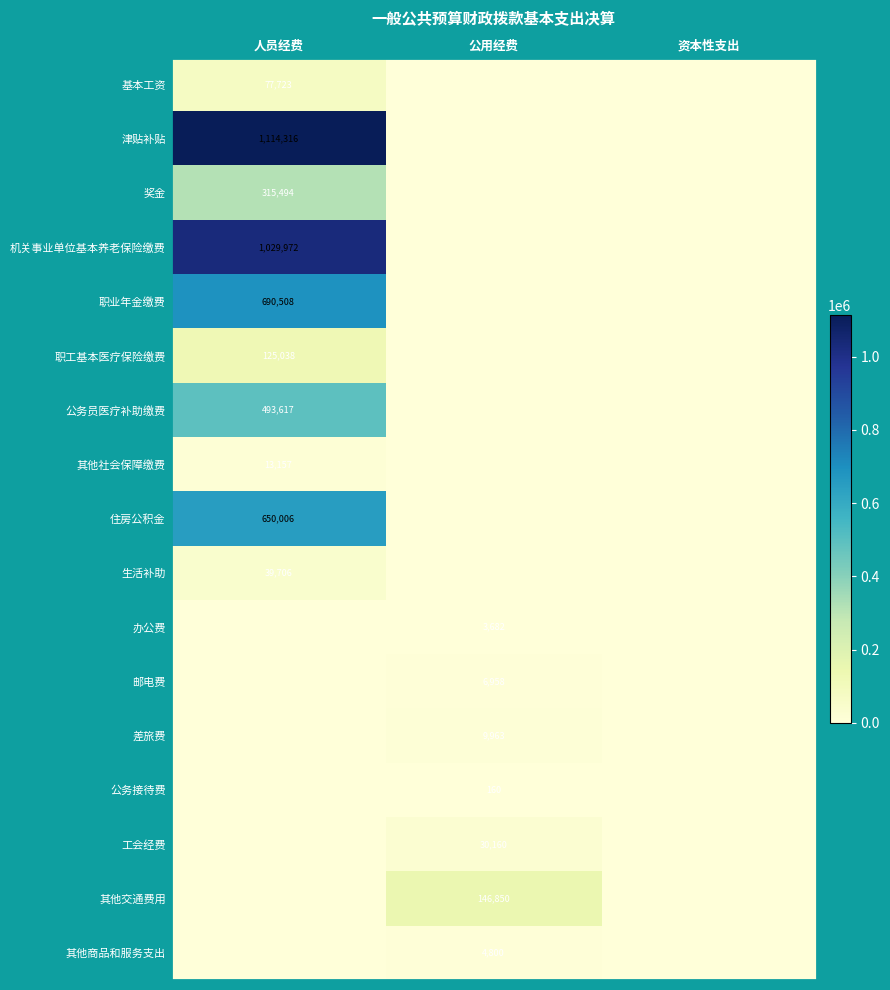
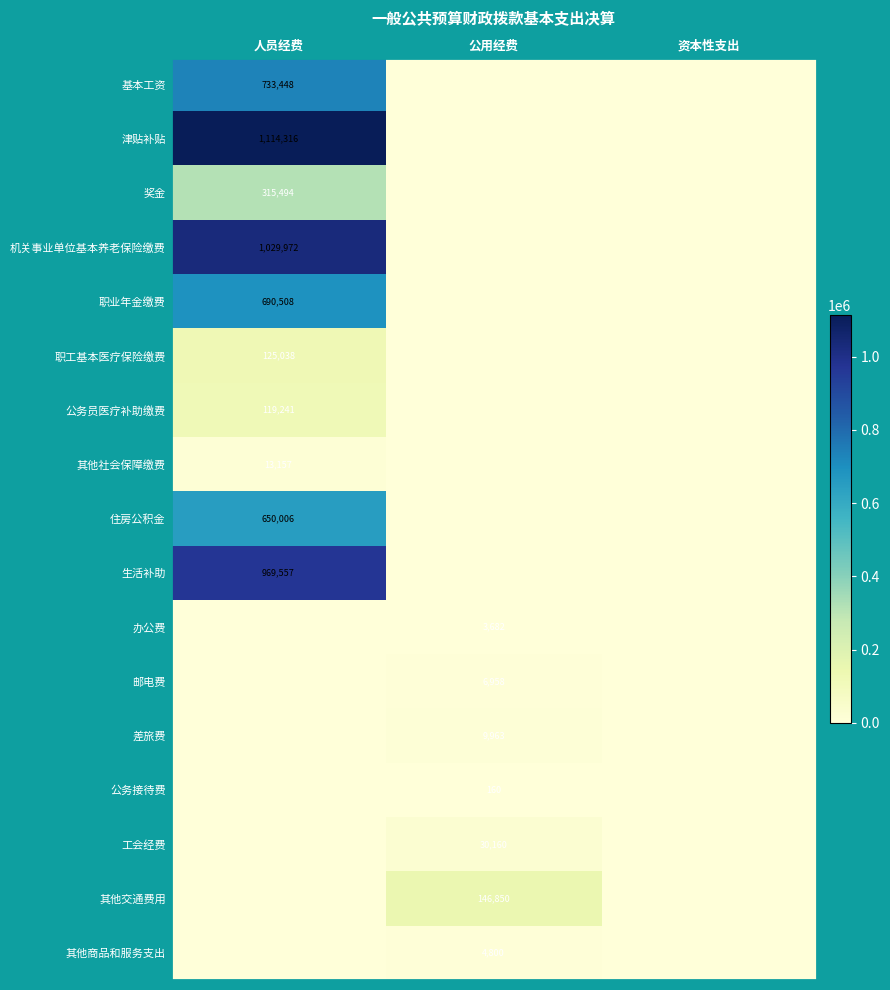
基本工资, 人员经费: 77,723 -> 733,448
公务员医疗补助缴费, 人员经费: 493,617 -> 119,241
生活补助, 人员经费: 39,706 -> 969,557
